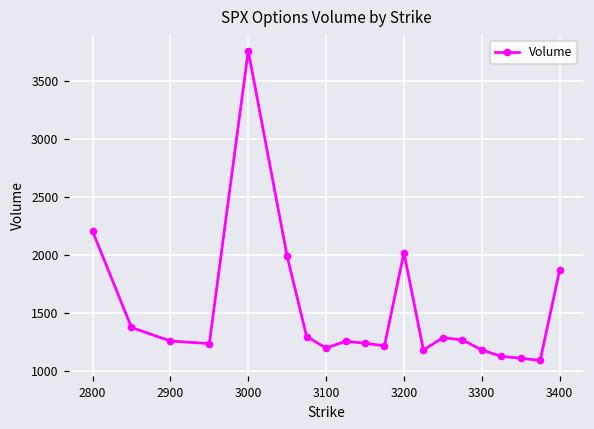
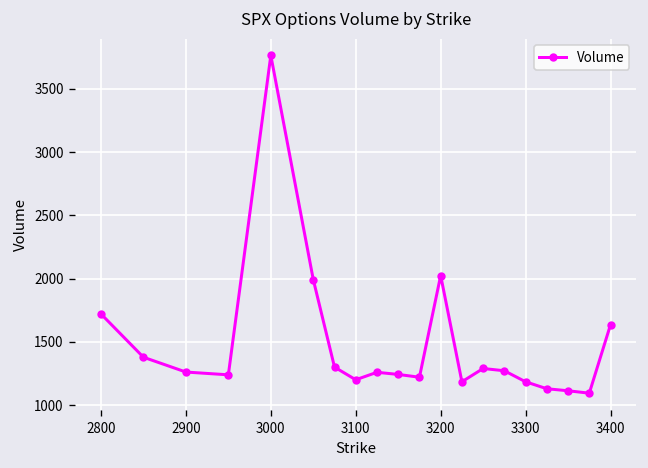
2800: 2210 -> 1720
3400: 1870 -> 1640
